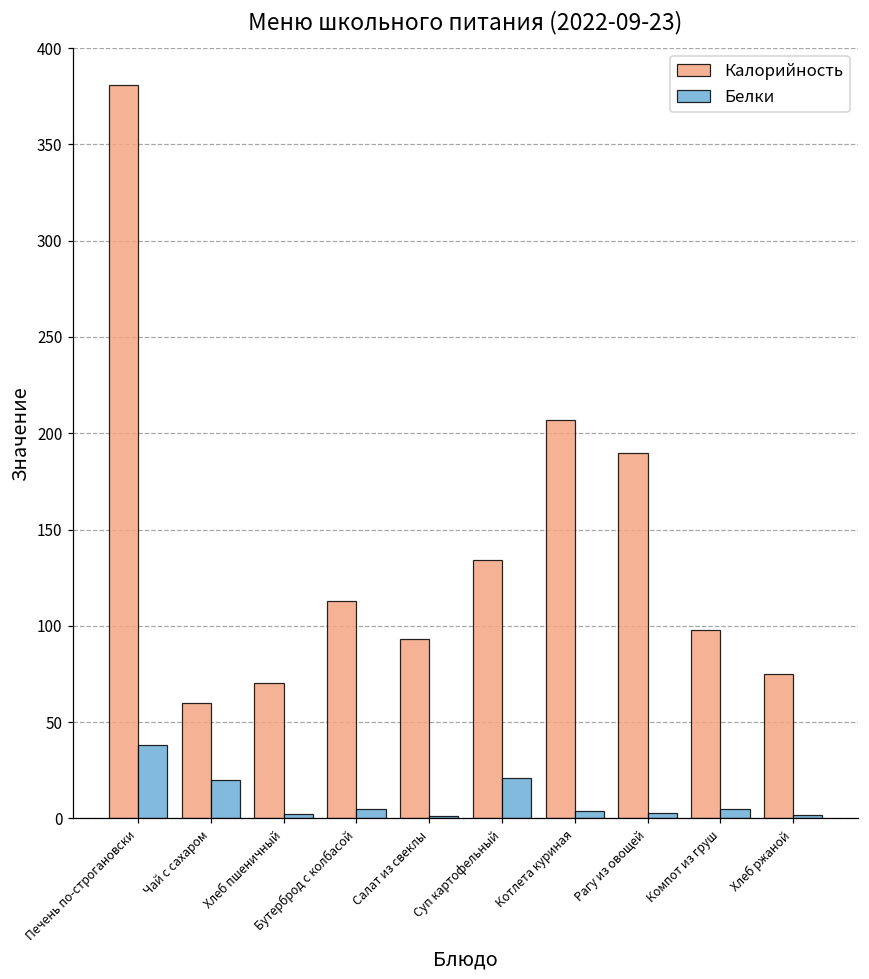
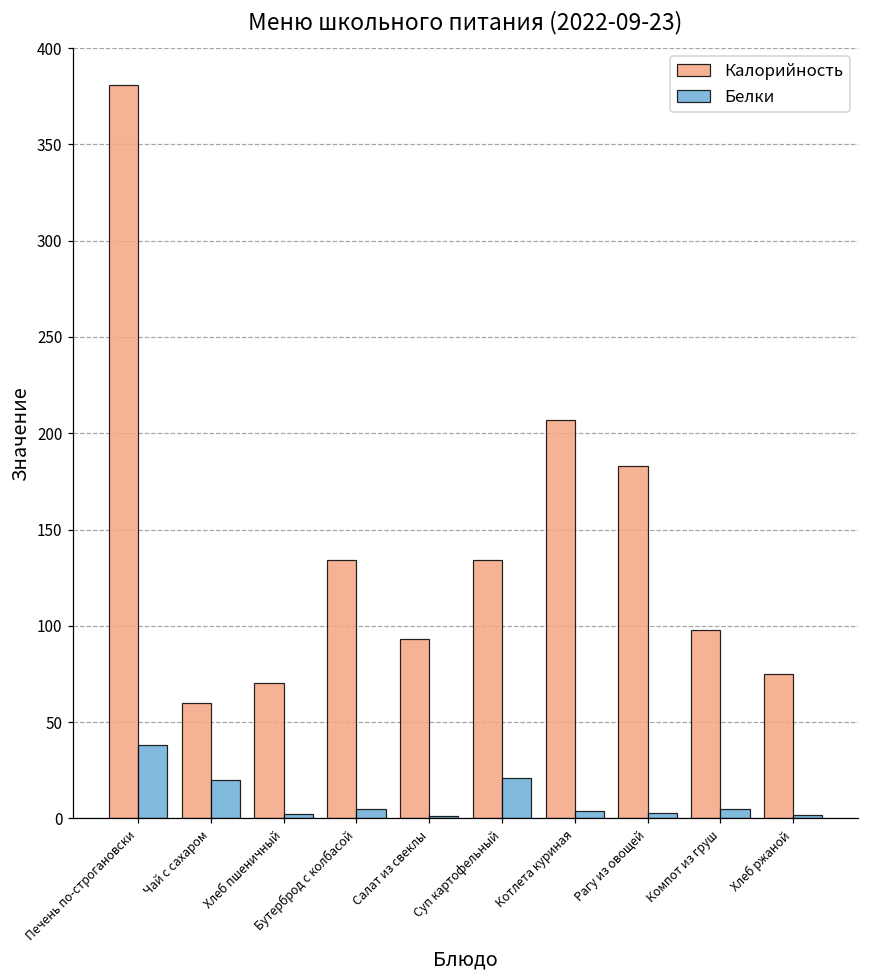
Калорийность, Бутерброд с колбасой: 113 -> 134
Калорийность, Рагу из овощей: 190 -> 183
